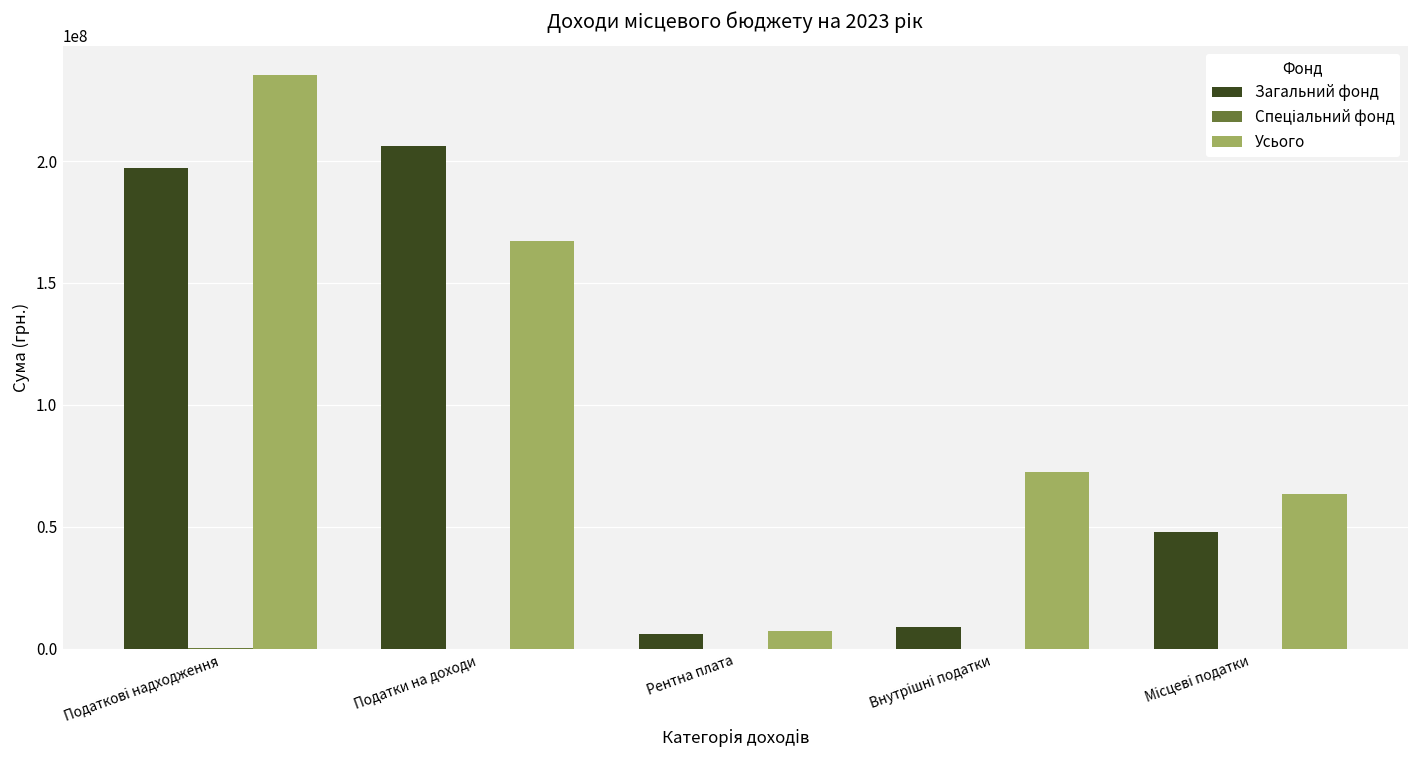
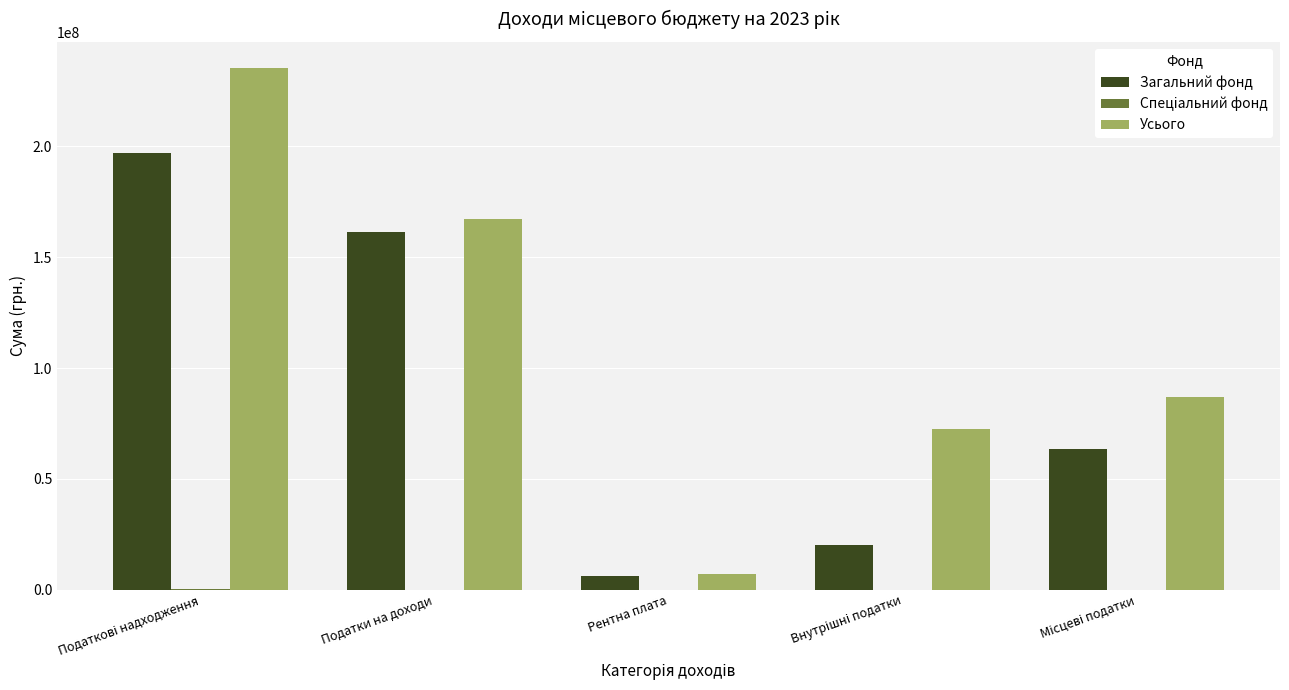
Загальний фонд, Податки на доходи: 206000000 -> 162000000
Загальний фонд, Внутрішні податки: 9000000 -> 20000000
Загальний фонд, Місцеві податки: 48000000 -> 63000000
Усього, Місцеві податки: 63000000 -> 87000000
